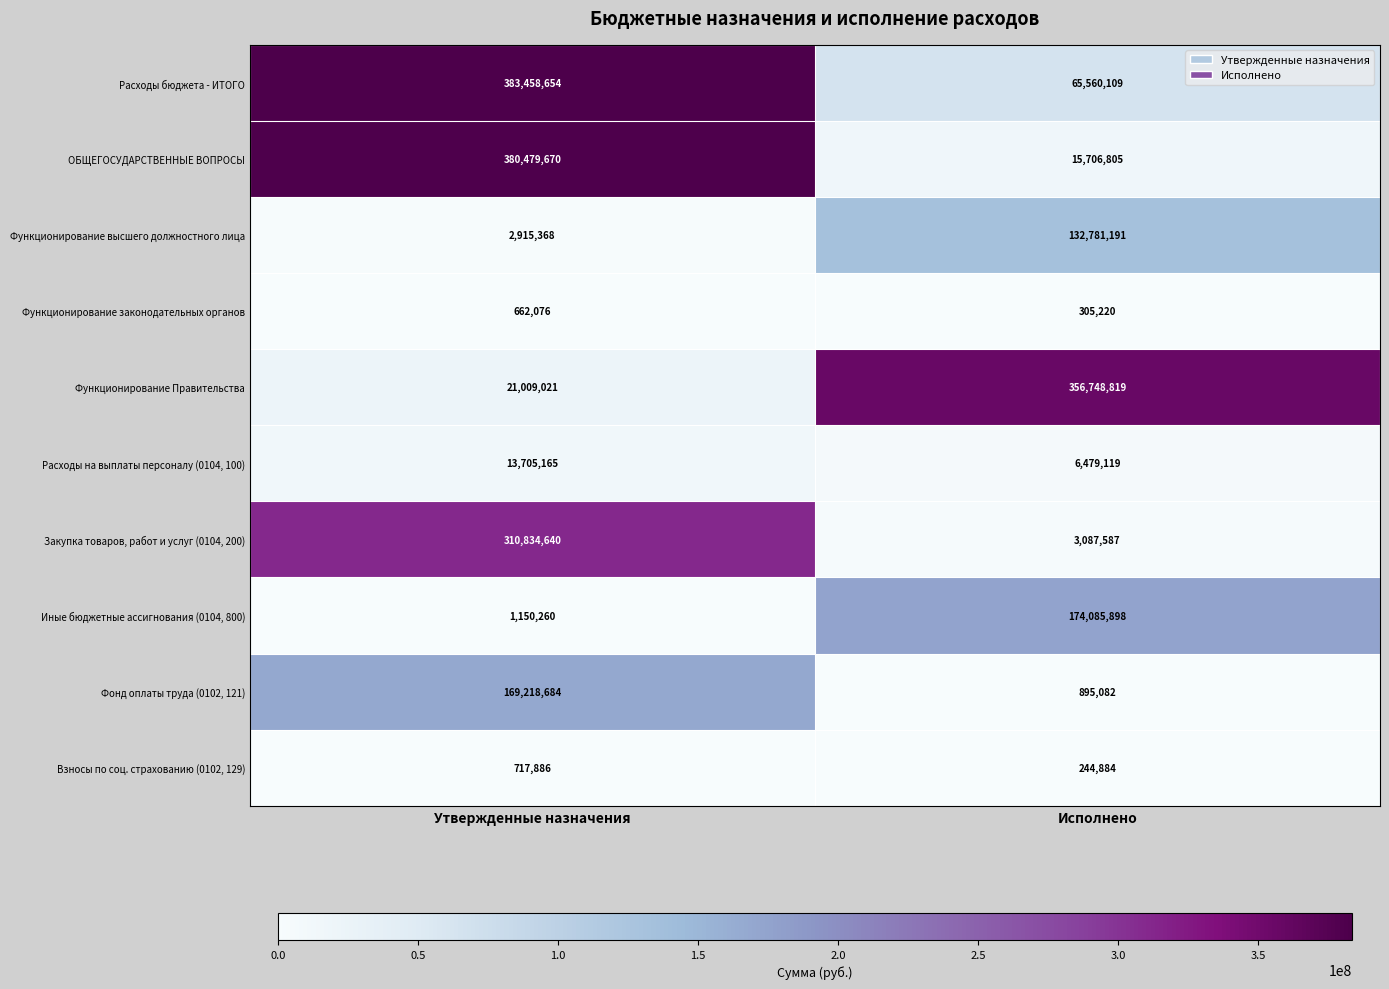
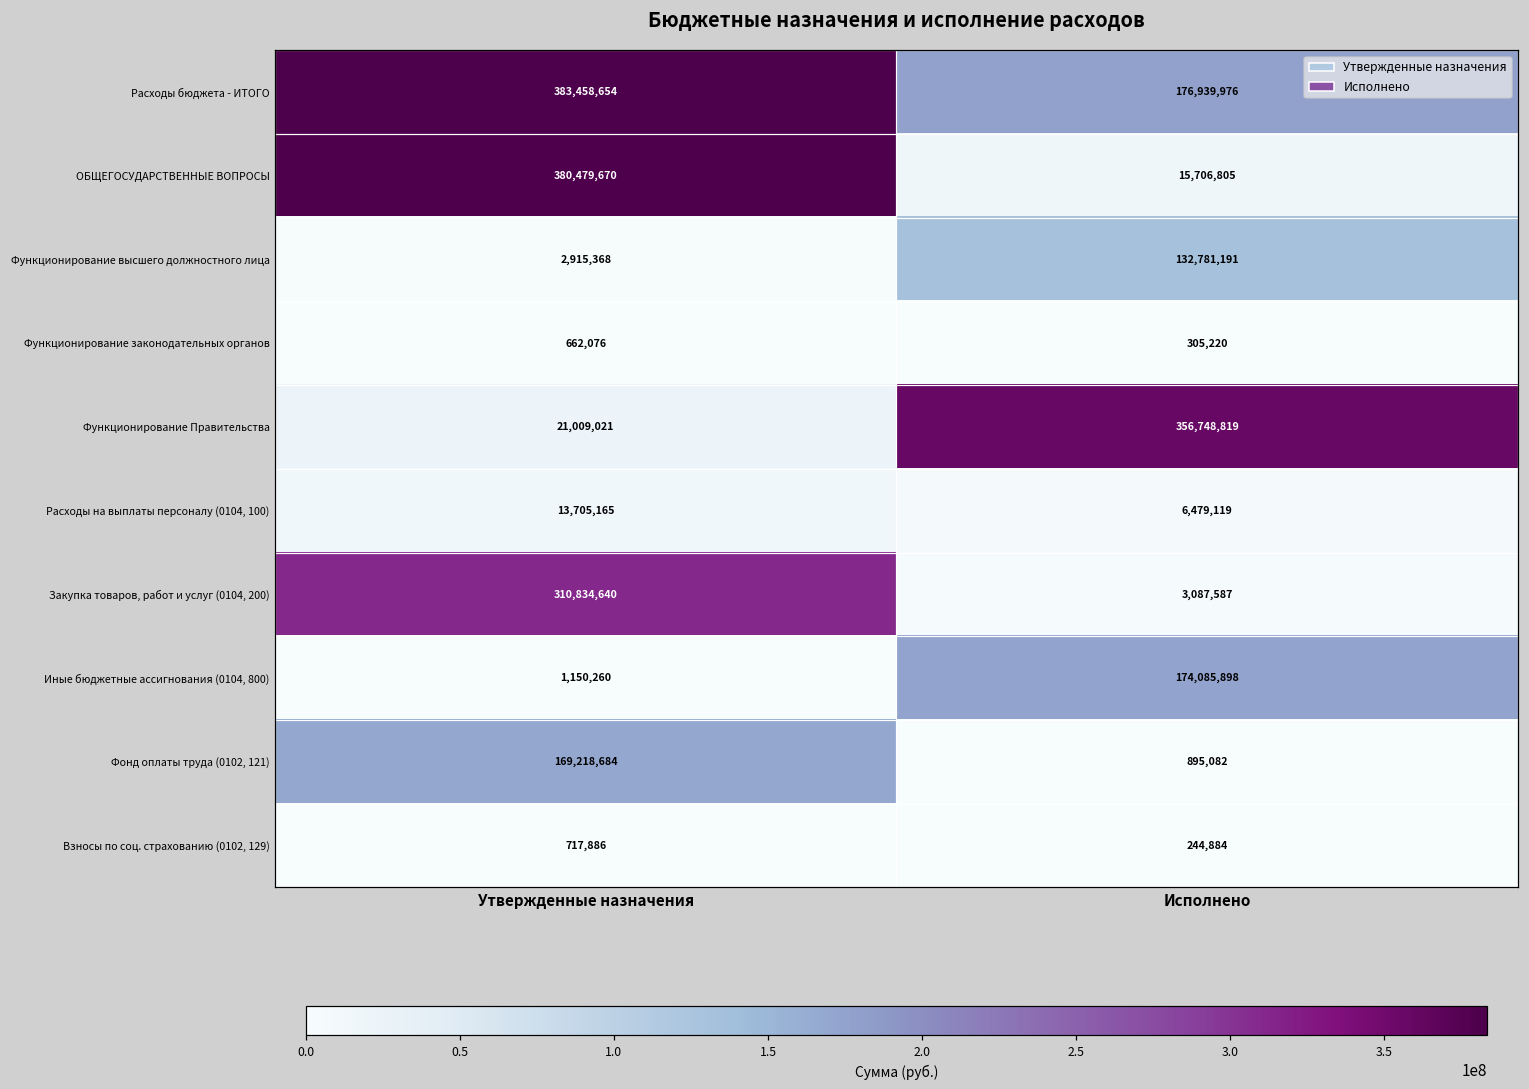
Расходы бюджета - ИТОГО, Исполнено: 65,560,109 -> 176,939,976
